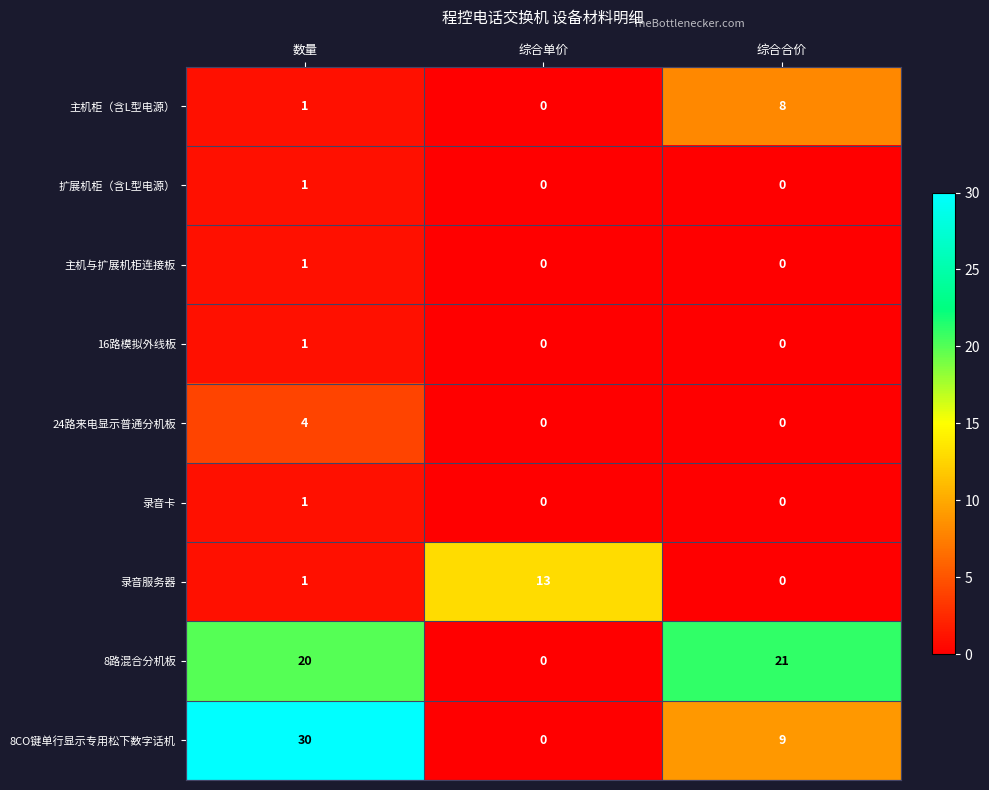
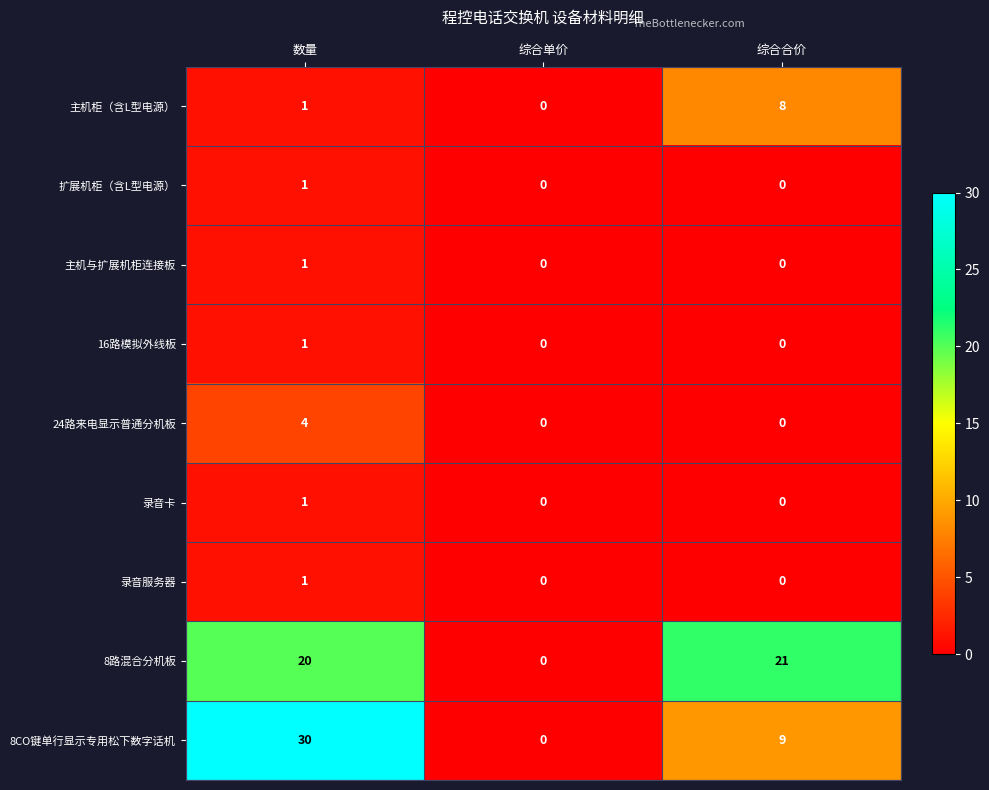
录音服务器, 综合单价: 13 -> 0
